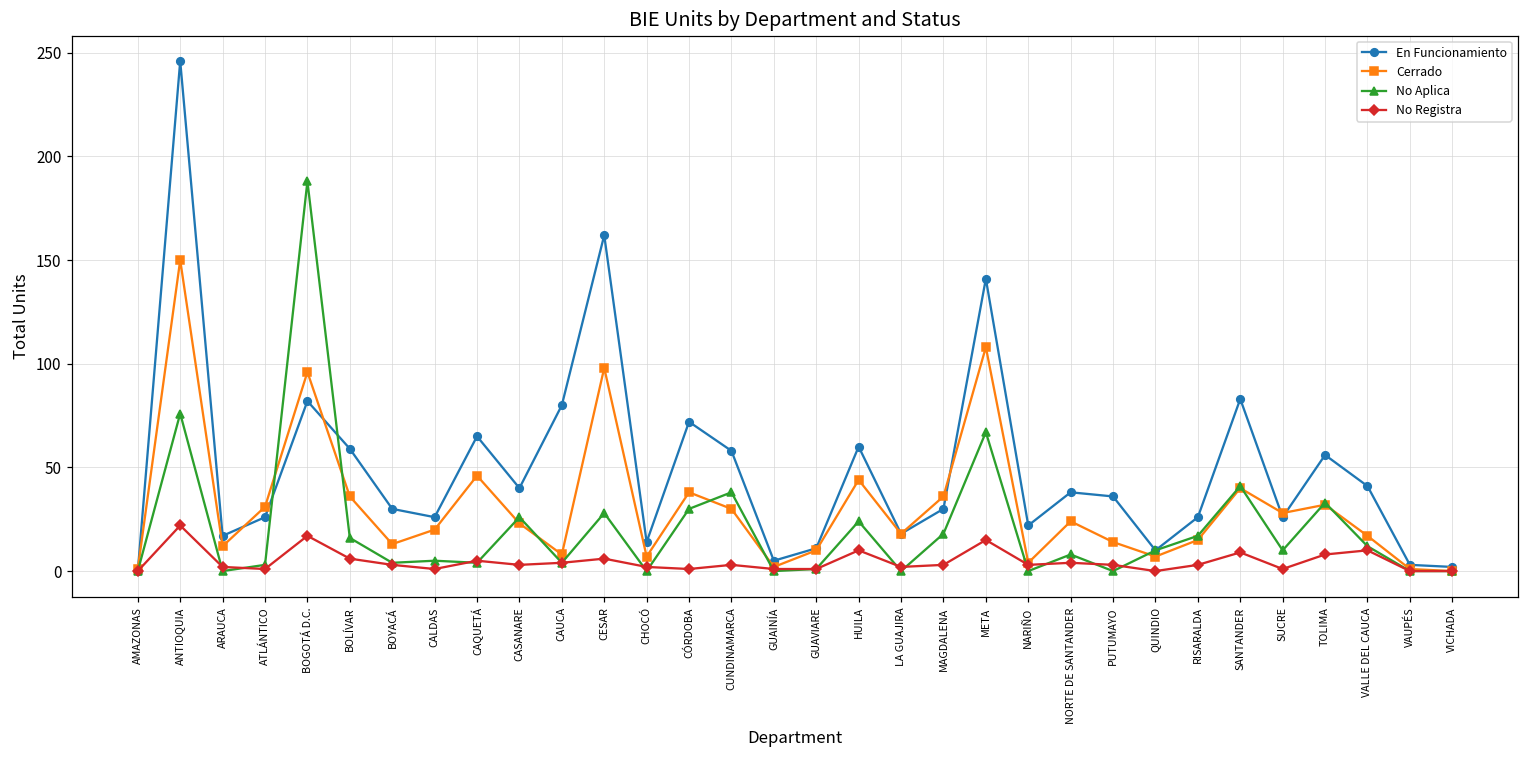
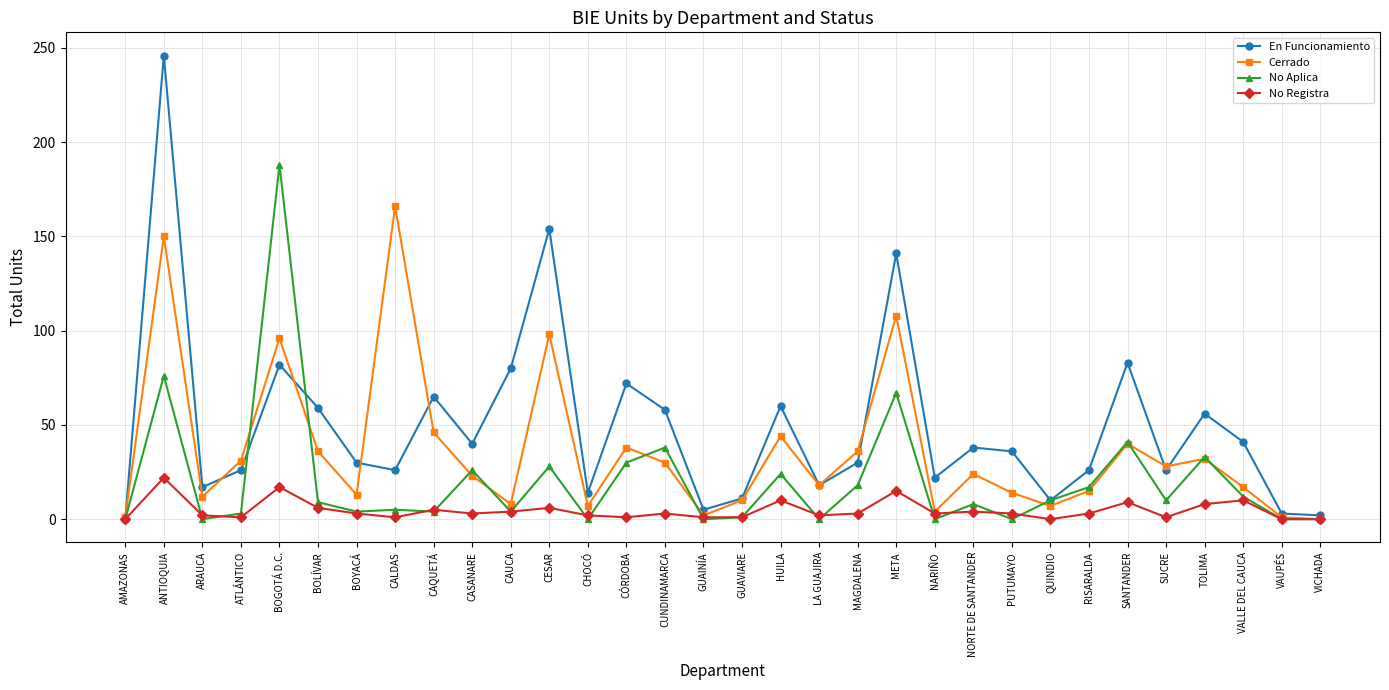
No Aplica, BOLÍVAR: 16 -> 9
Cerrado, CALDAS: 20 -> 166
En Funcionamiento, CESAR: 162 -> 154
